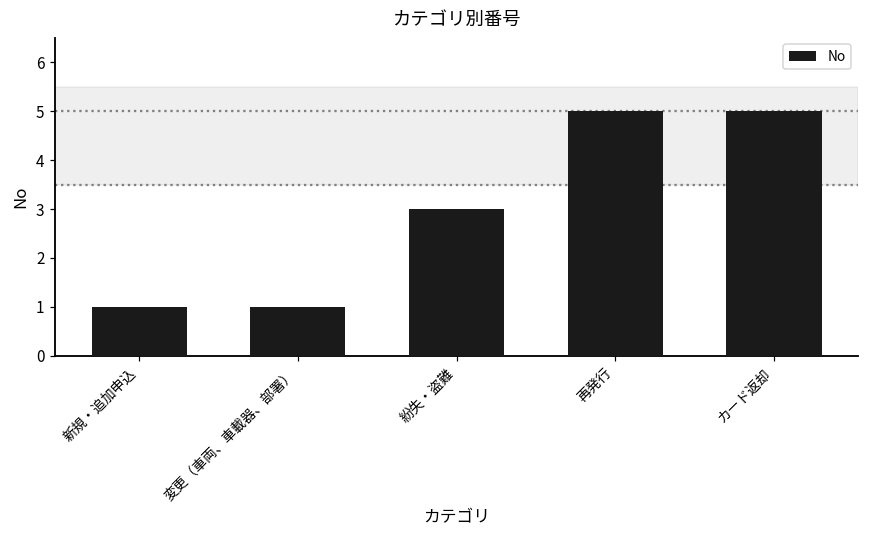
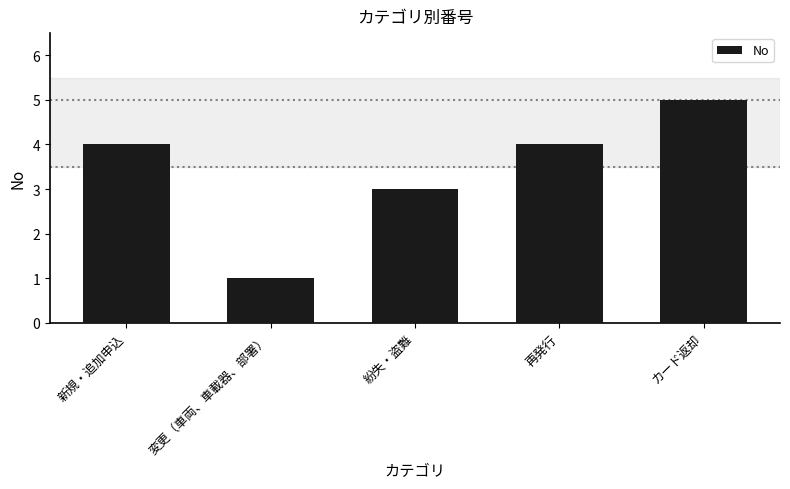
新規・追加申込: 1 -> 4
再発行: 5 -> 4
